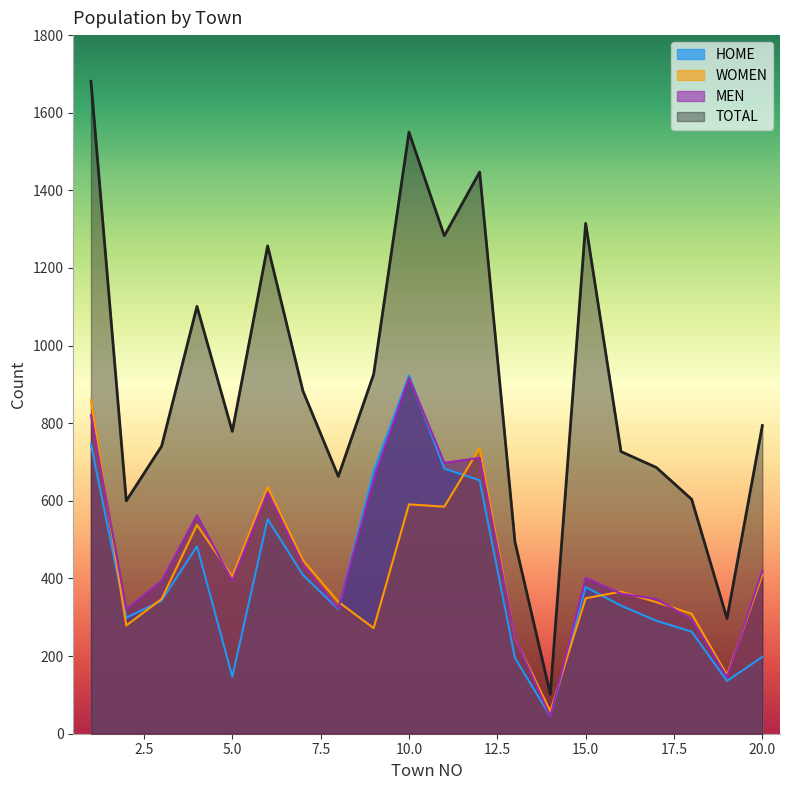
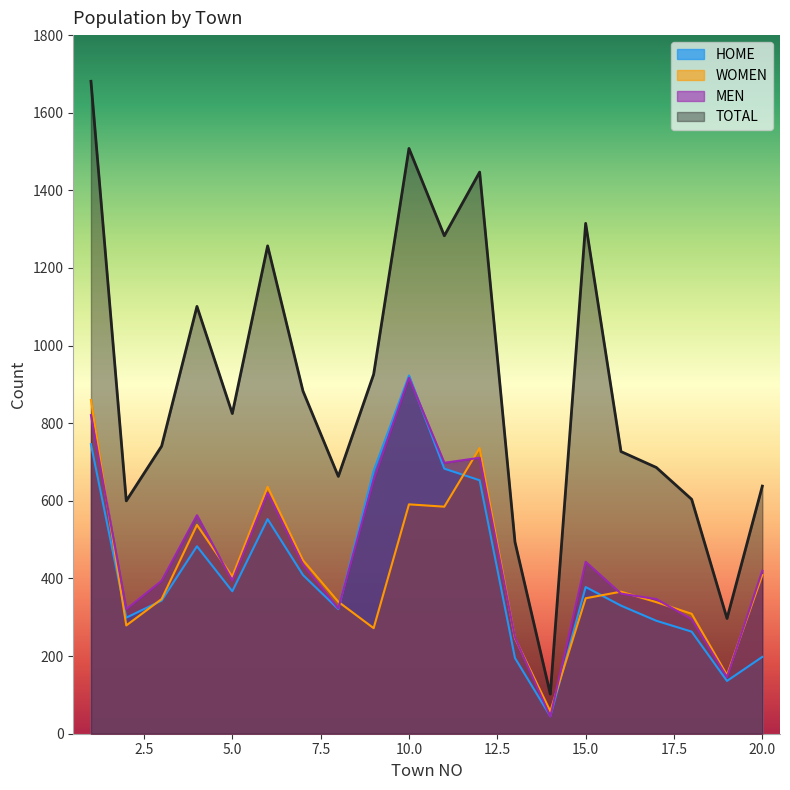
HOME, 5.0: 150 -> 370
TOTAL, 5.0: 780 -> 830
TOTAL, 10.0: 1550 -> 1510
MEN, 15.0: 400 -> 440
TOTAL, 20.0: 790 -> 640
